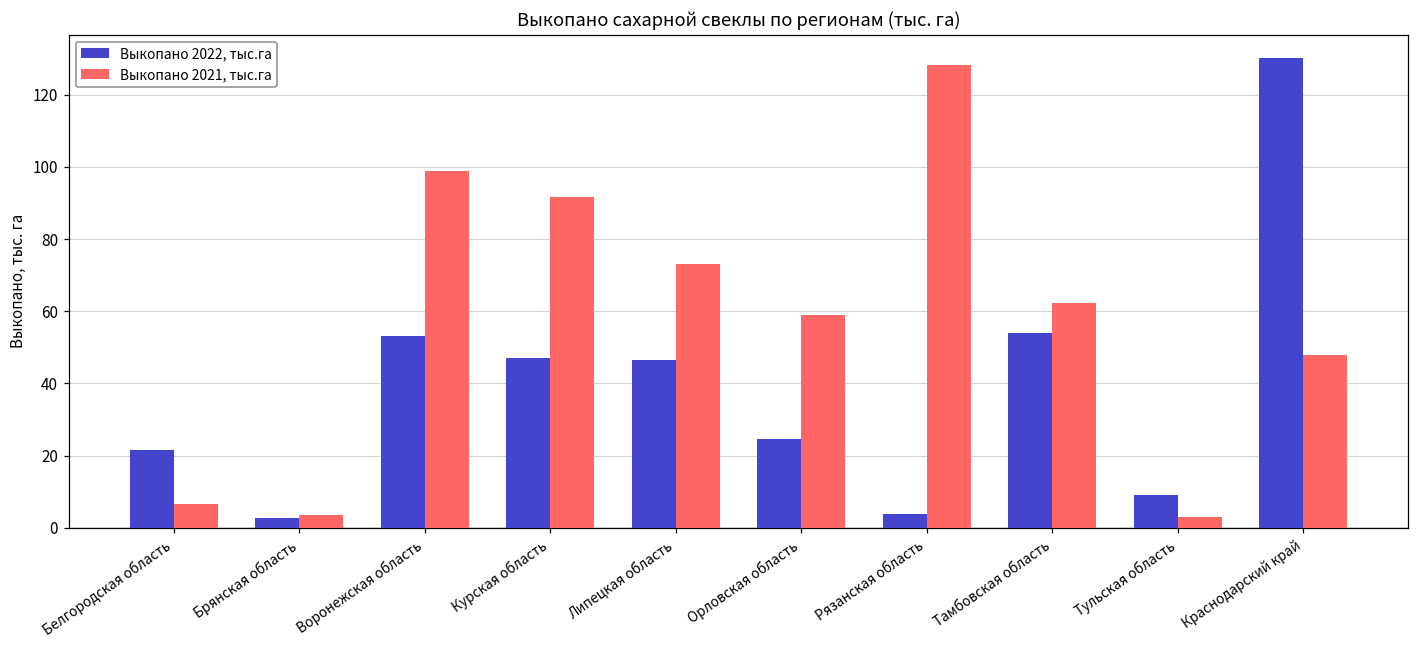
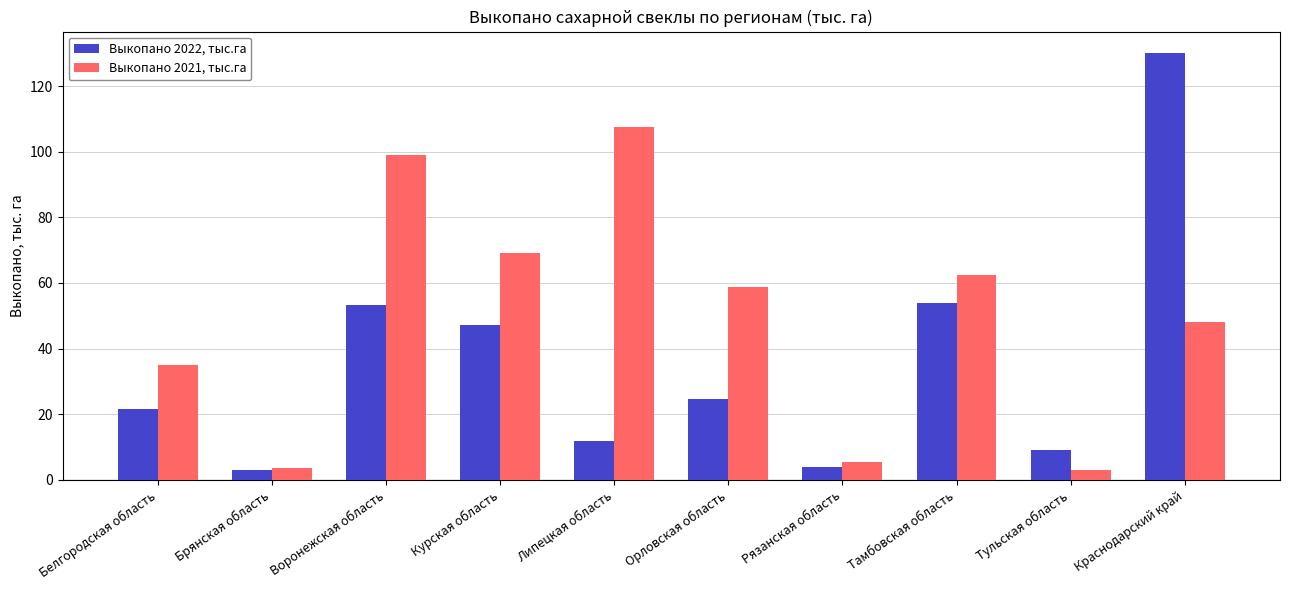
Выкопано 2021, тыс.га, Белгородская область: 7 -> 35
Выкопано 2021, тыс.га, Курская область: 92 -> 69
Выкопано 2022, тыс.га, Липецкая область: 47 -> 12
Выкопано 2021, тыс.га, Липецкая область: 73 -> 108
Выкопано 2021, тыс.га, Рязанская область: 128 -> 5
